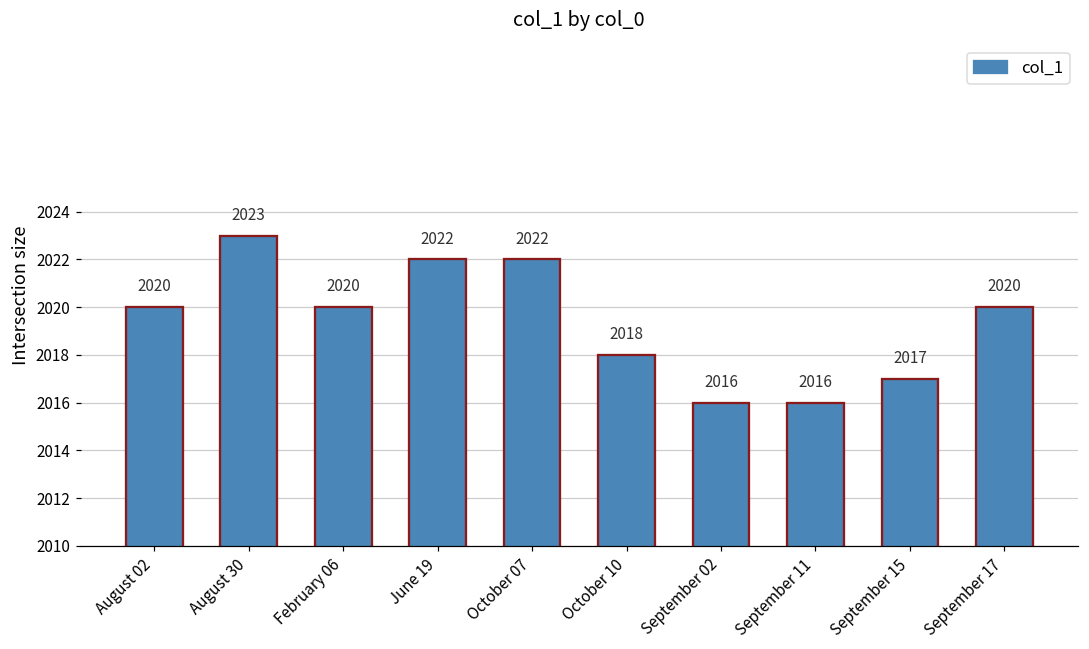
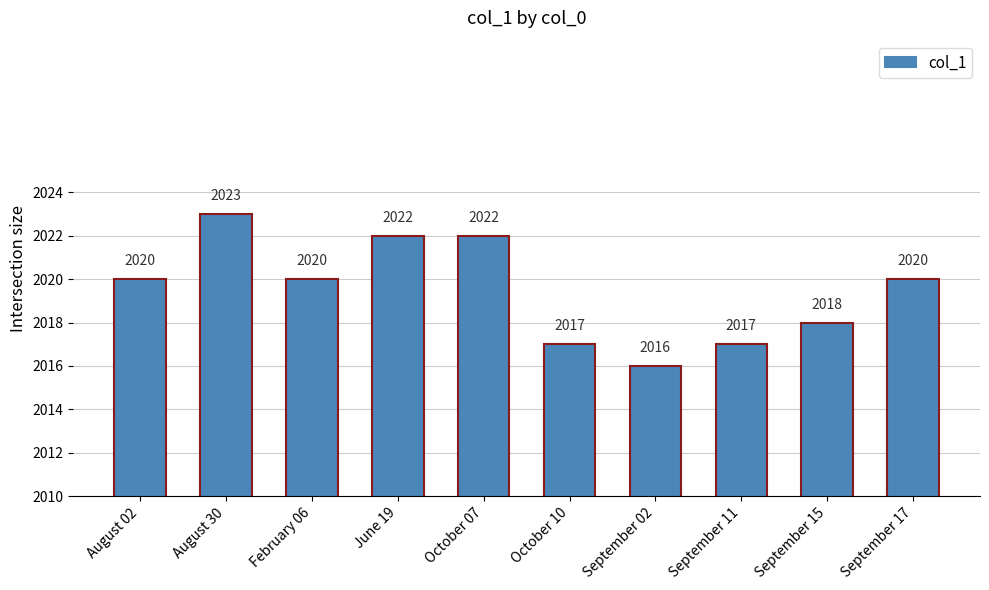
October 10: 2018 -> 2017
September 11: 2016 -> 2017
September 15: 2017 -> 2018
